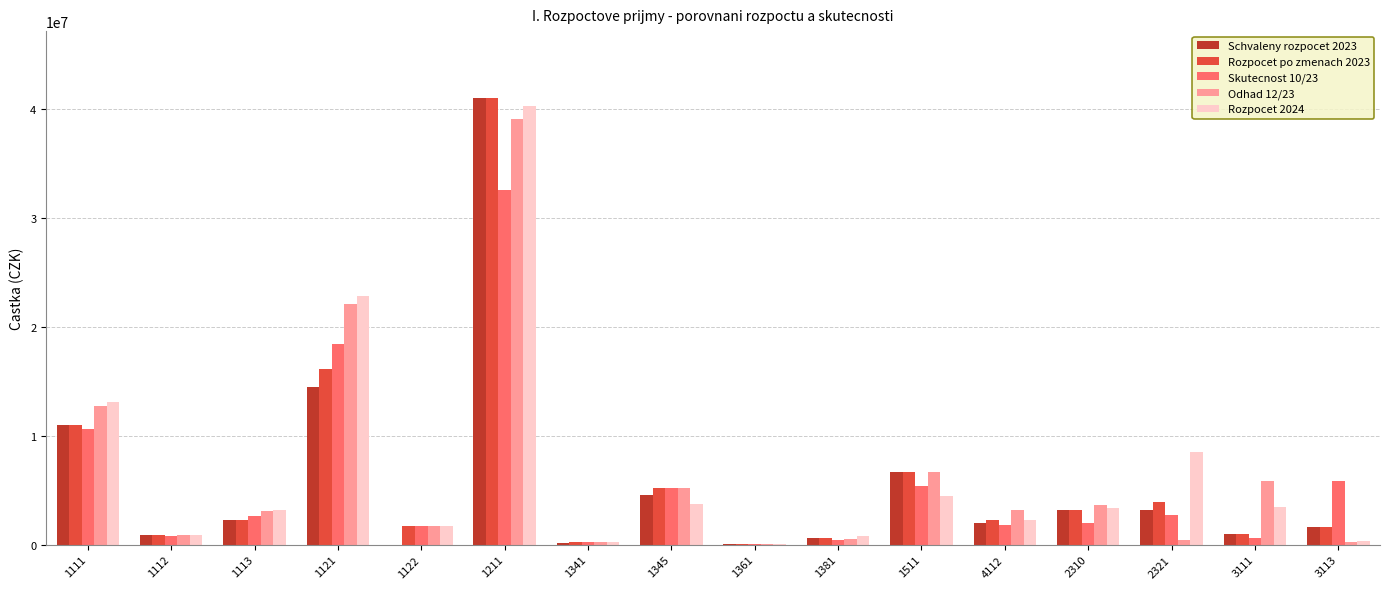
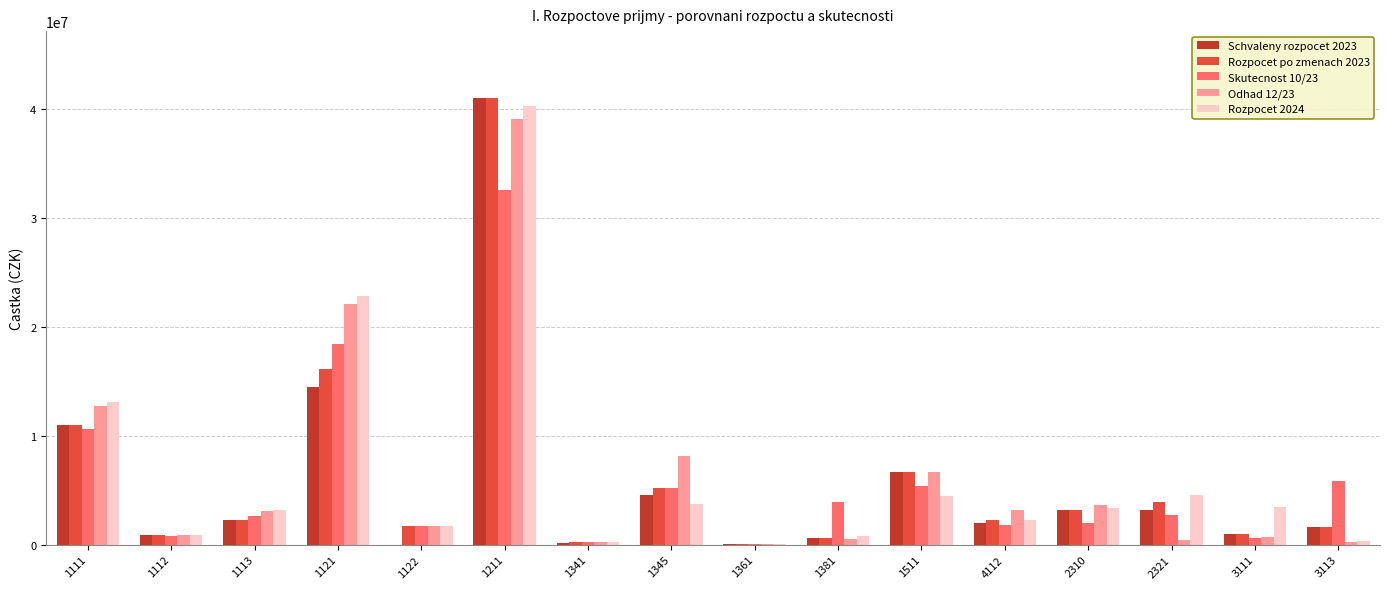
Odhad 12/23, 1345: 5200000 -> 8100000
Skutecnost 10/23, 1381: 400000 -> 3900000
Rozpocet 2024, 2321: 8500000 -> 4600000
Odhad 12/23, 3111: 5900000 -> 700000
